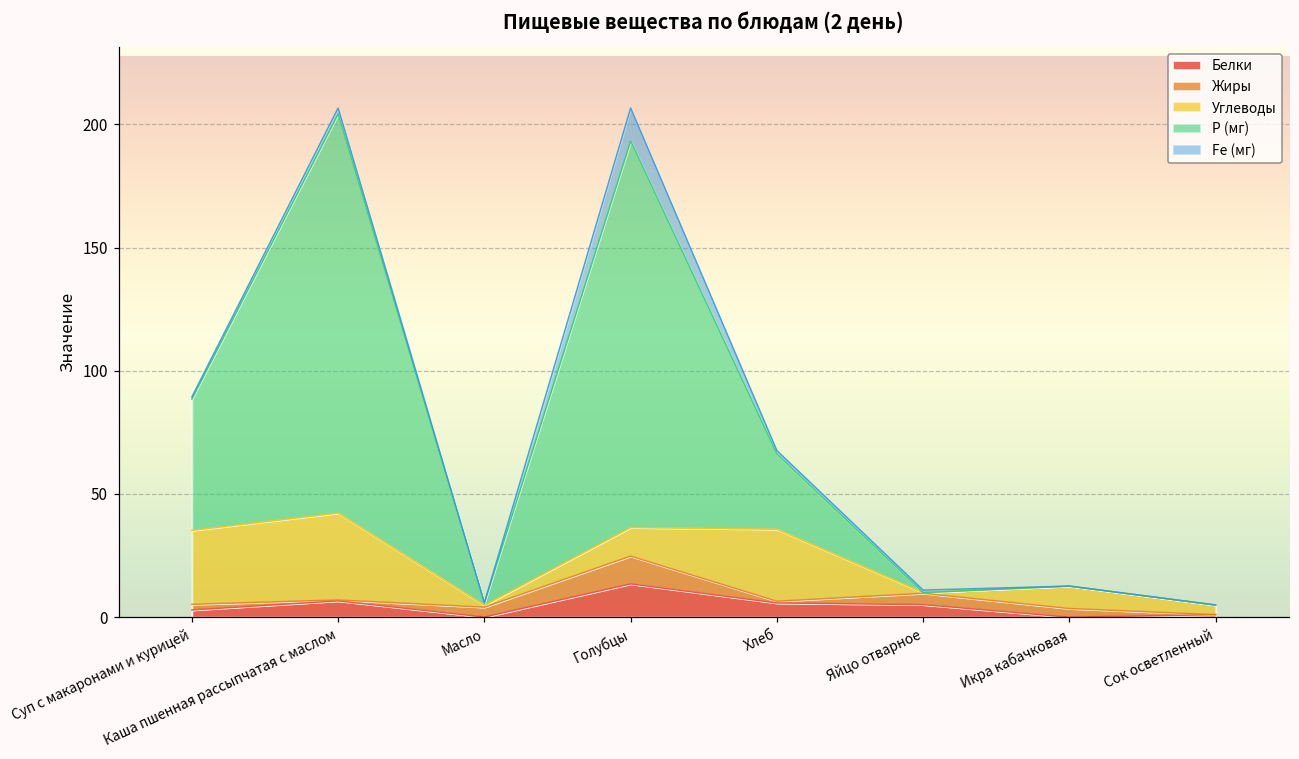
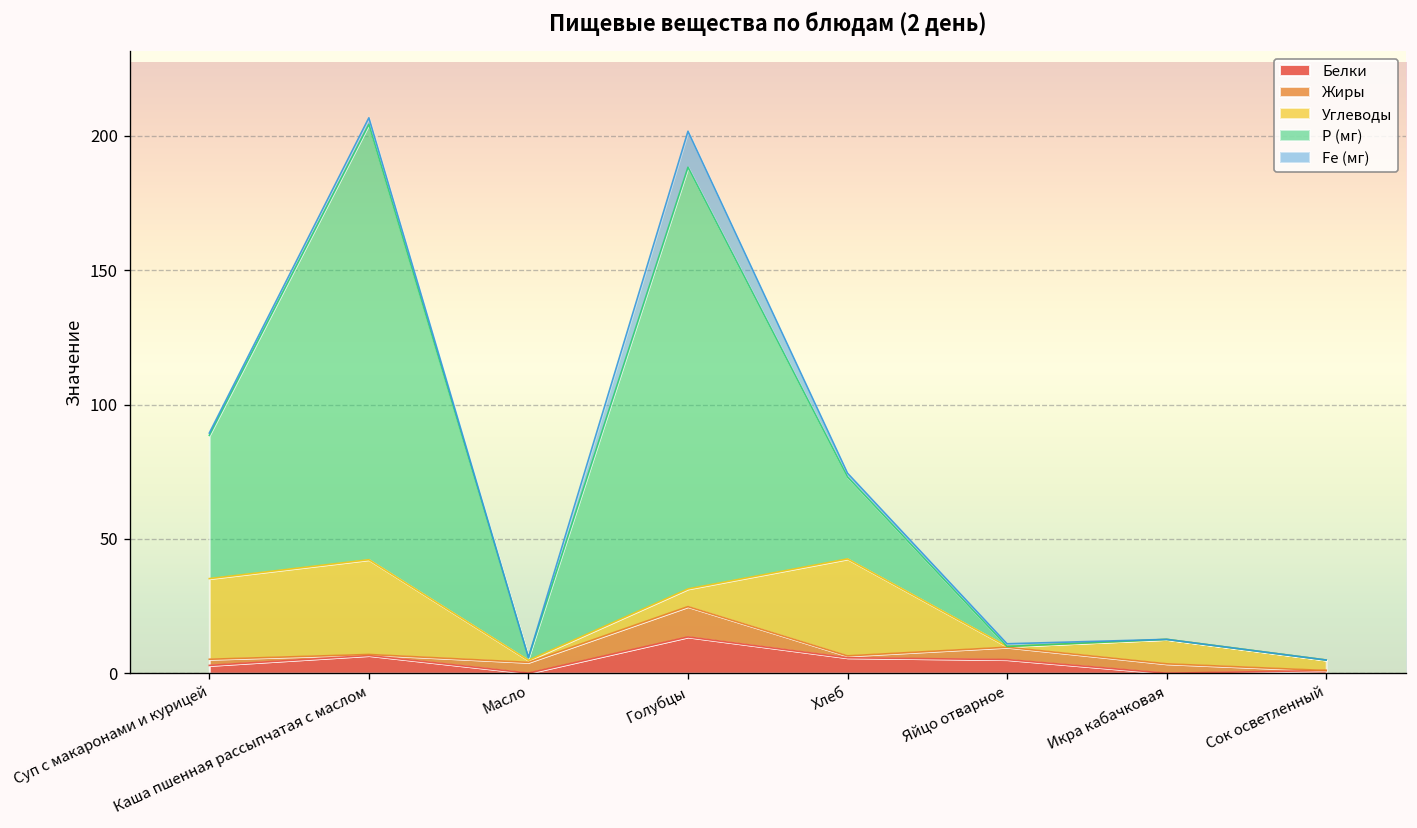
Углеводы, Голубцы: 12 -> 7
Углеводы, Хлеб: 29 -> 36
